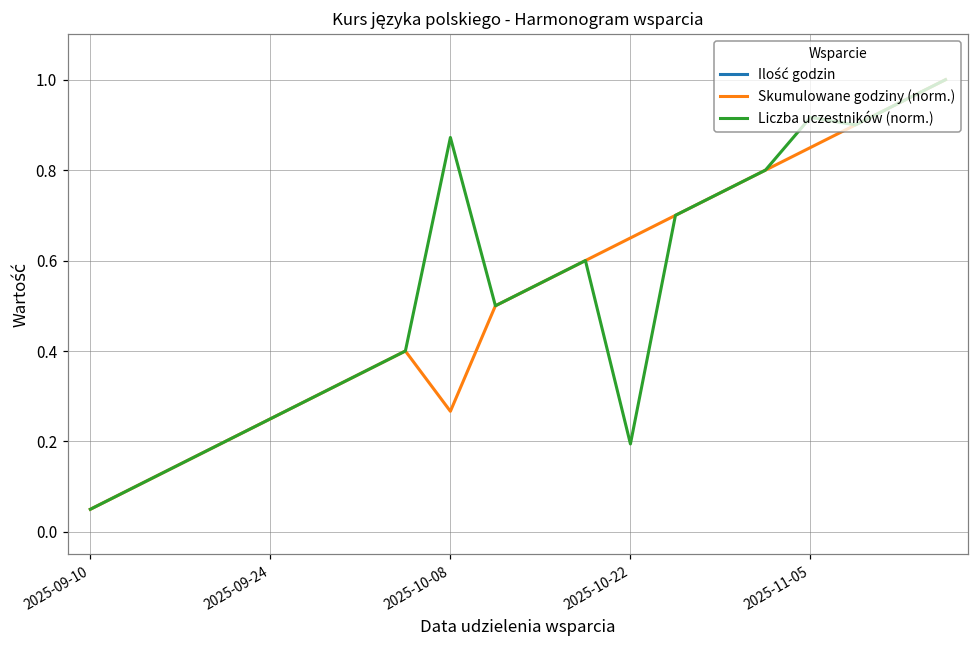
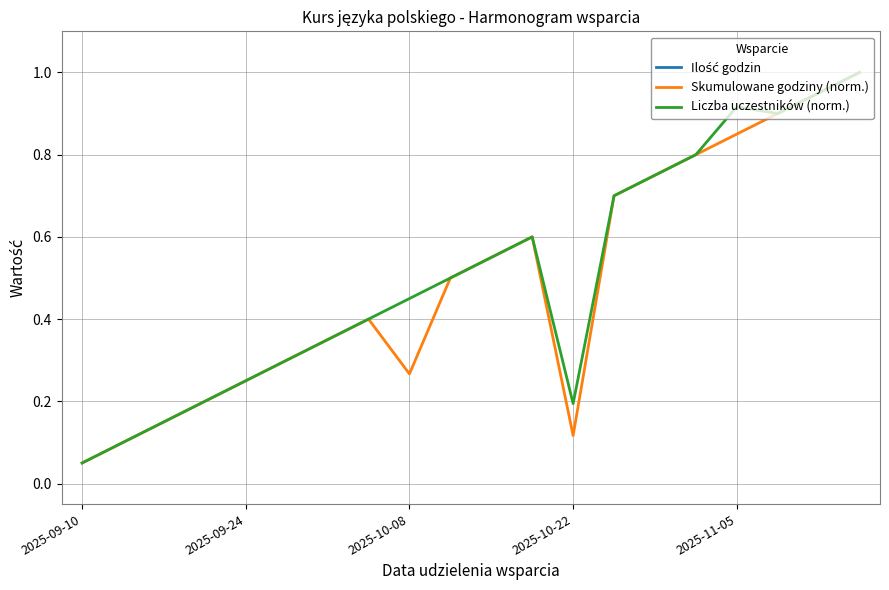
Liczba uczestników (norm.), 2025-10-08: 0.87 -> 0.45
Skumulowane godziny (norm.), 2025-10-22: 0.65 -> 0.12
